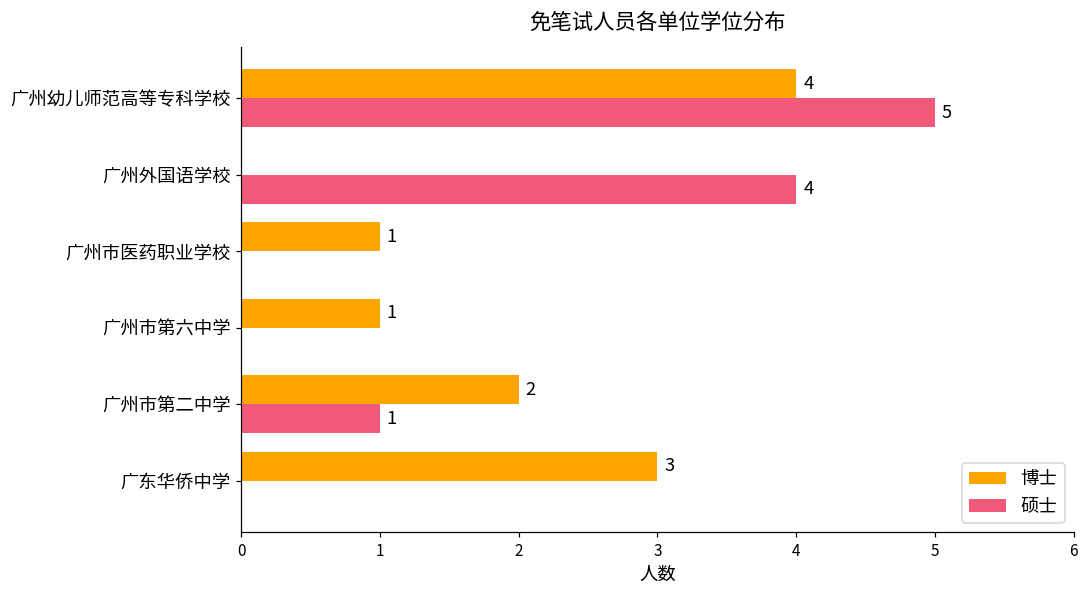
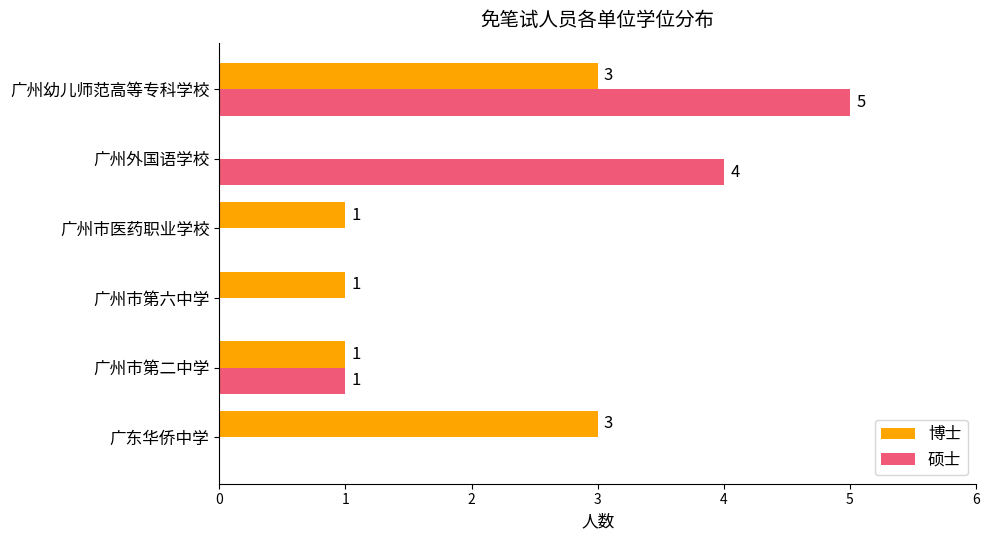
博士, 广州幼儿师范高等专科学校: 4 -> 3
博士, 广州市第二中学: 2 -> 1
